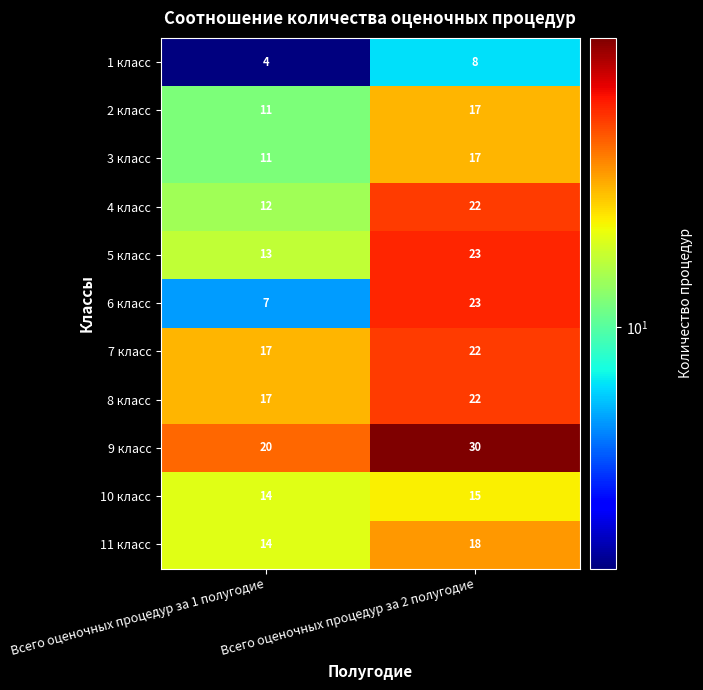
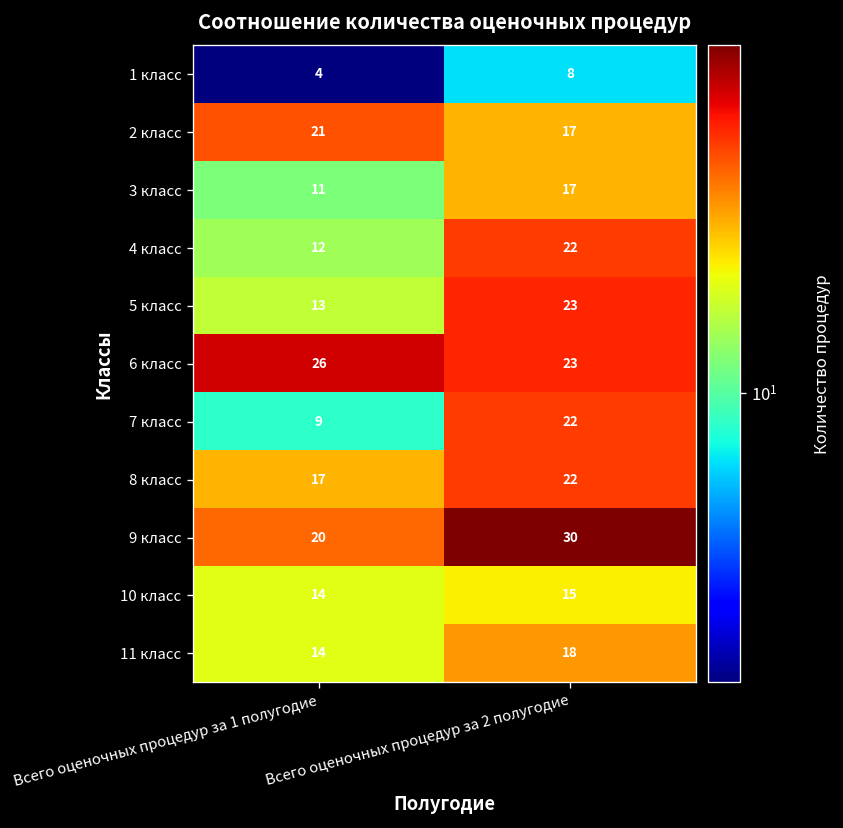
2 класс, Всего оценочных процедур за 1 полугодие: 11 -> 21
6 класс, Всего оценочных процедур за 1 полугодие: 7 -> 26
7 класс, Всего оценочных процедур за 1 полугодие: 17 -> 9
